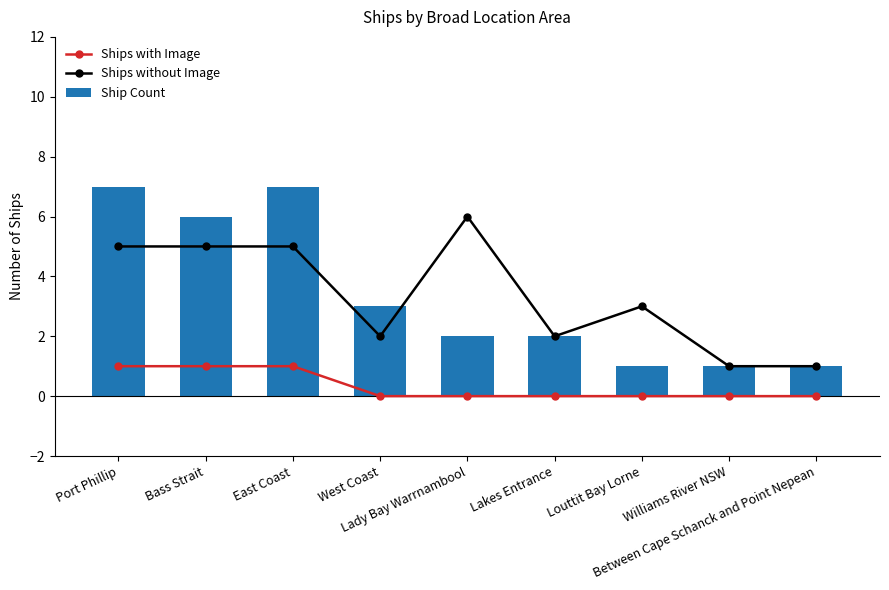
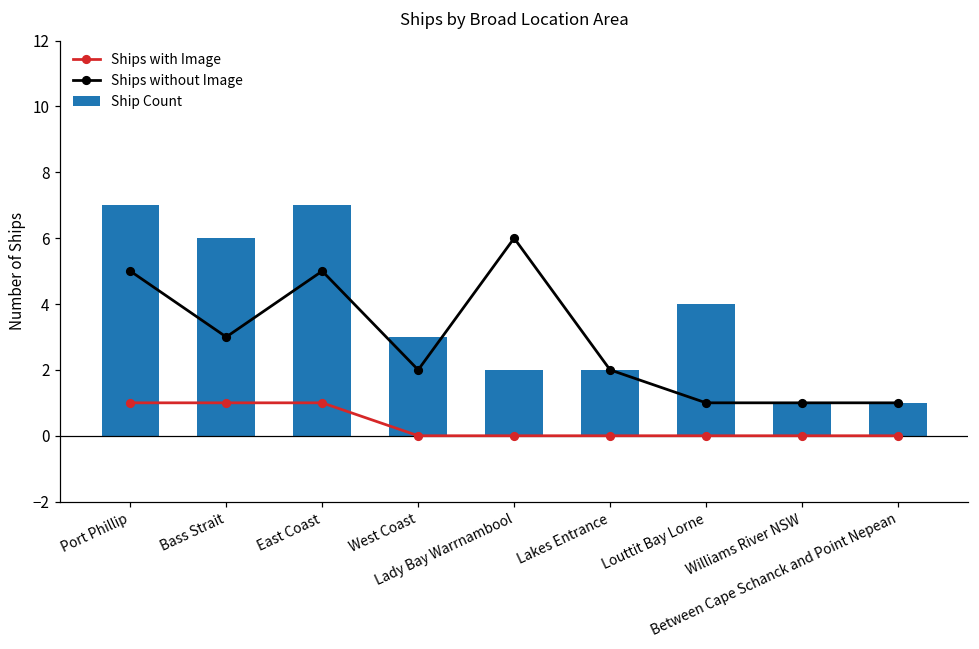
Ships without Image, Bass Strait: 5 -> 3
Ship Count, Louttit Bay Lorne: 1 -> 4
Ships without Image, Louttit Bay Lorne: 3 -> 1
